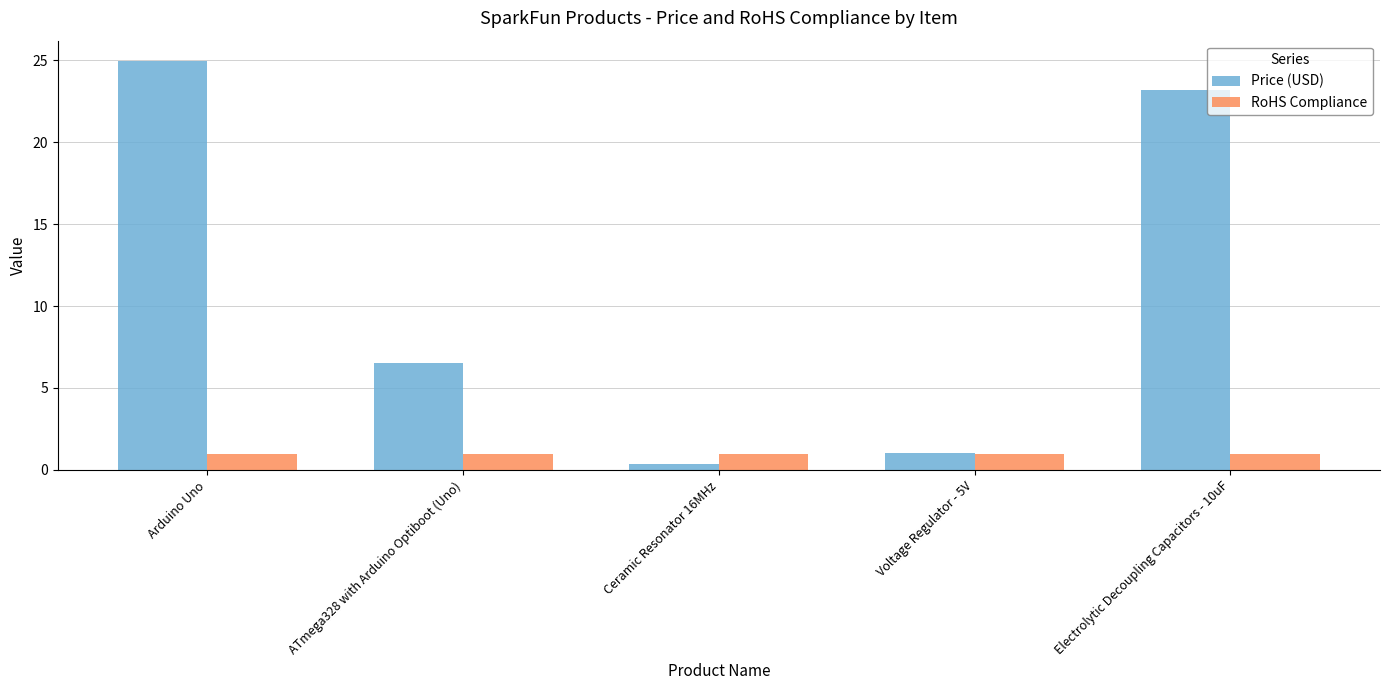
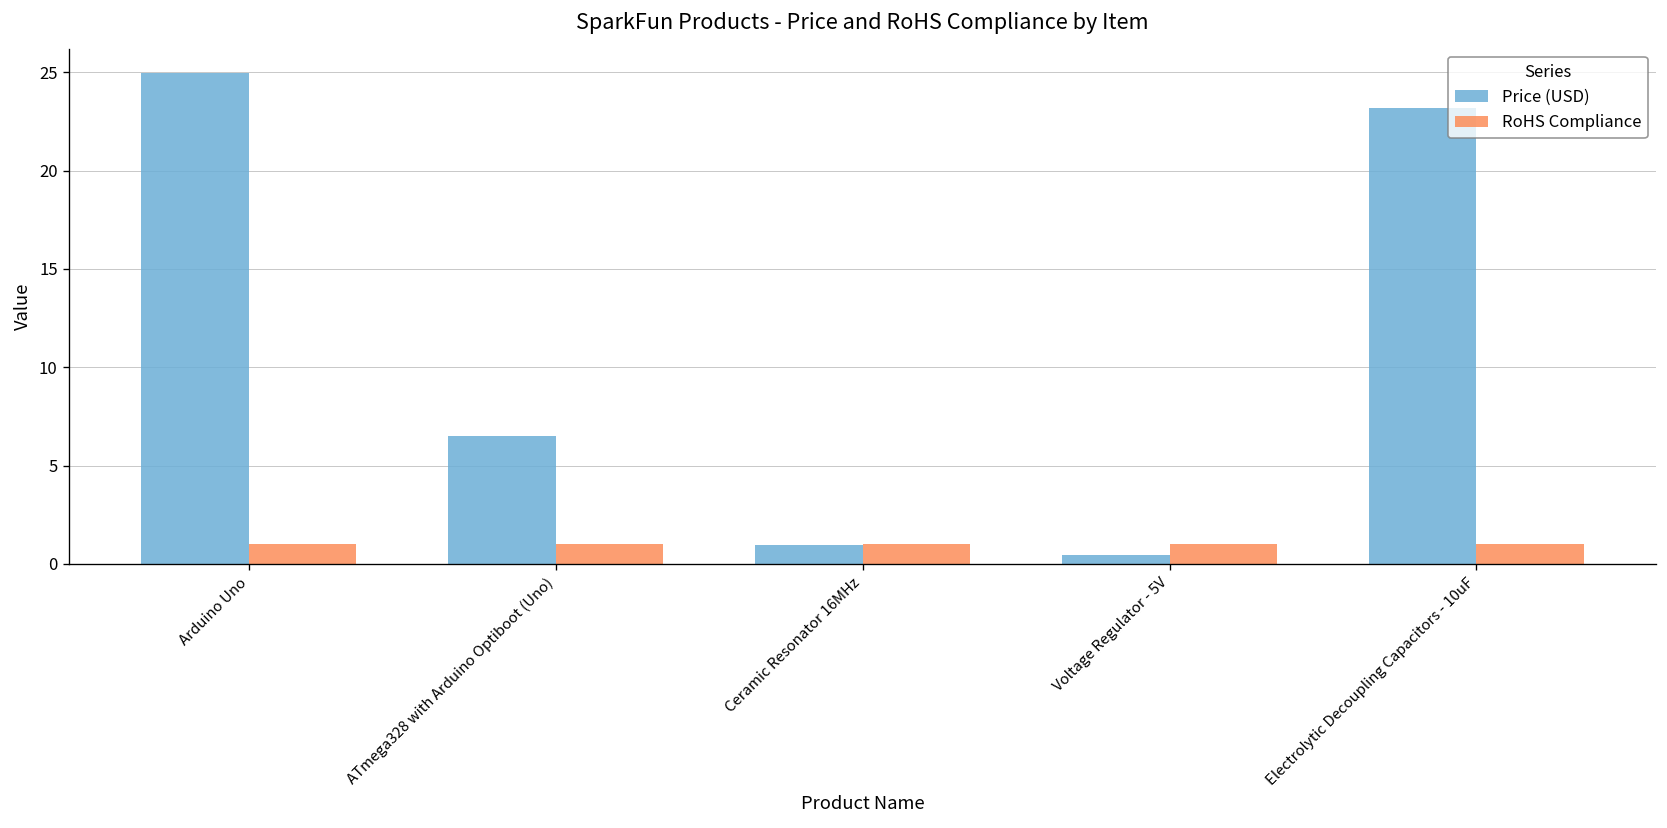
Price (USD), Ceramic Resonator 16MHz: 0.4 -> 1.0
Price (USD), Voltage Regulator - 5V: 1.1 -> 0.5
